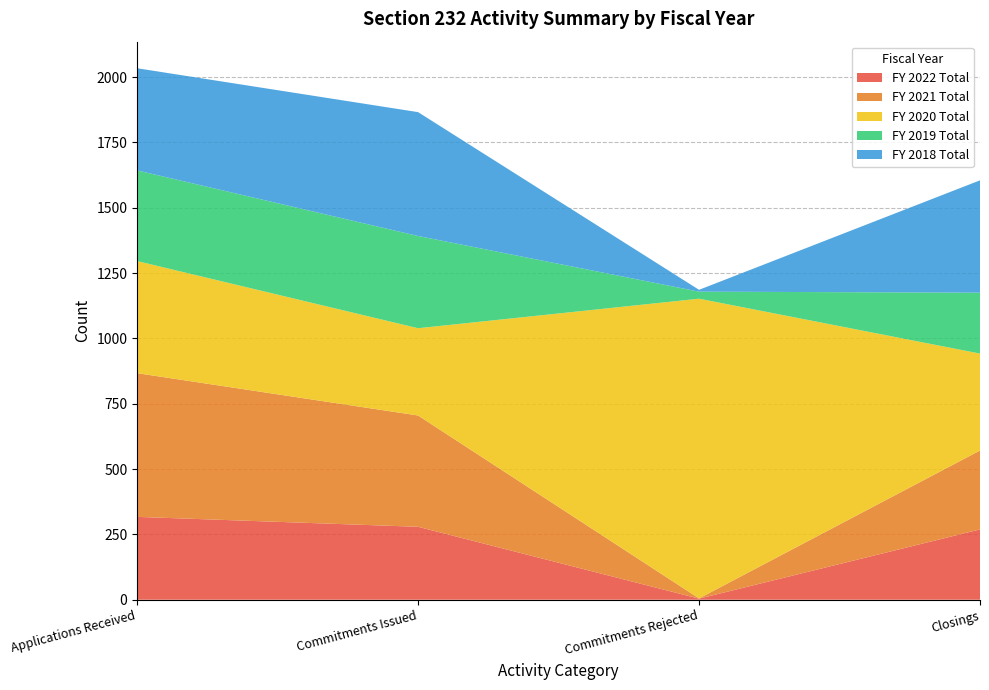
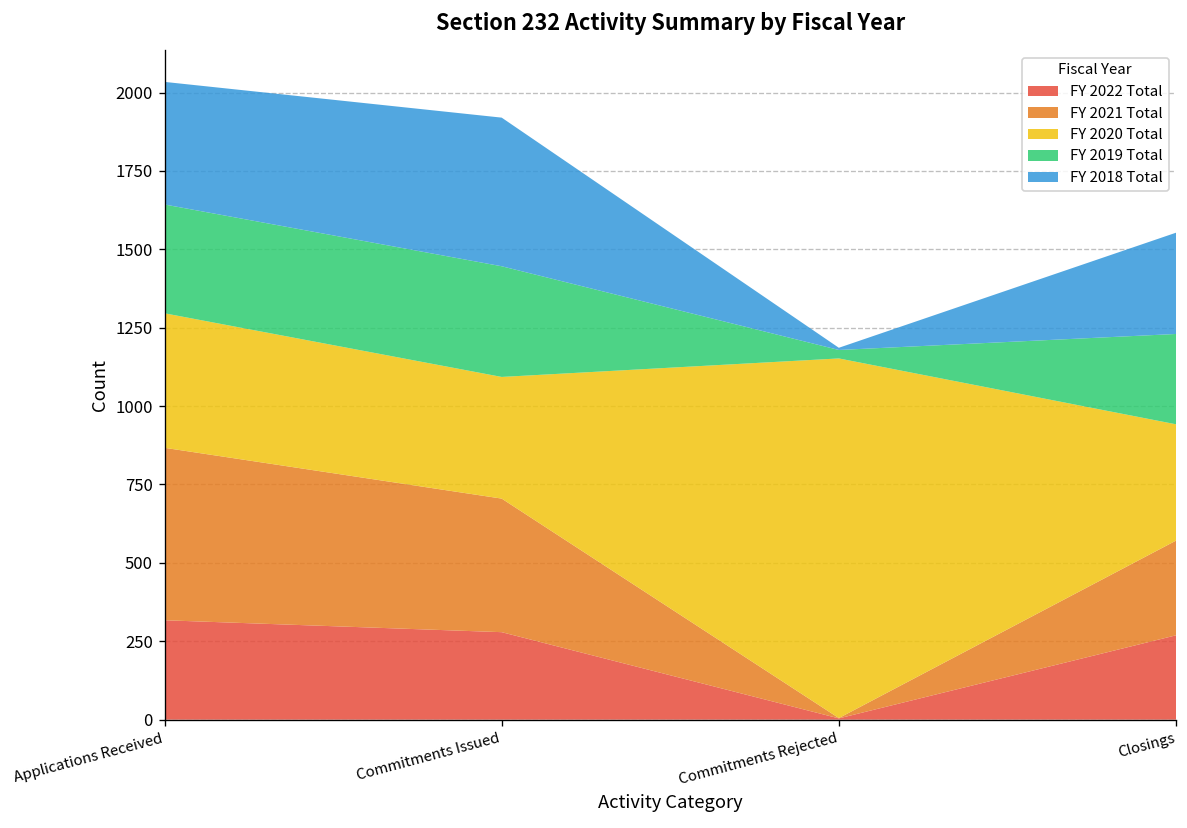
FY 2020 Total, Commitments Issued: 330 -> 390
FY 2019 Total, Closings: 230 -> 290
FY 2018 Total, Closings: 430 -> 320
